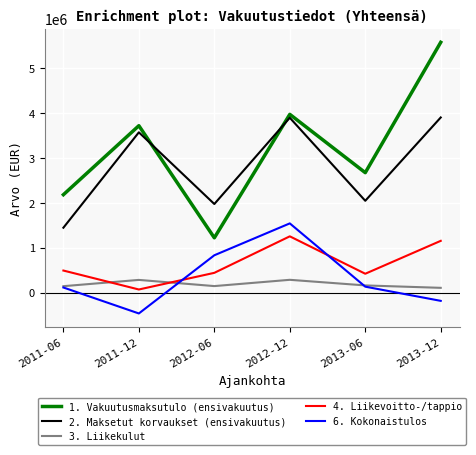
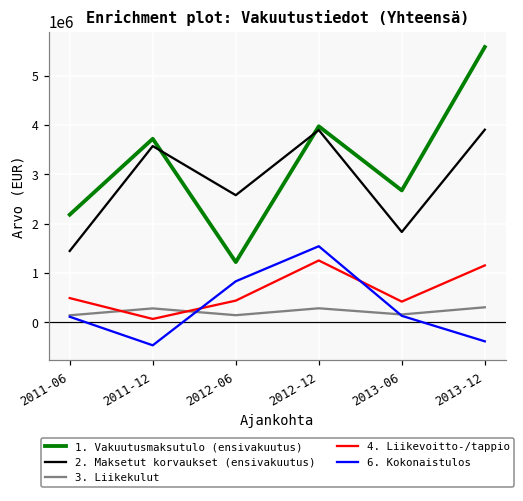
2. Maksetut korvaukset (ensivakuutus), 2012-06: 2000000 -> 2600000
2. Maksetut korvaukset (ensivakuutus), 2013-06: 2000000 -> 1800000
3. Liikekulut, 2013-12: 100000 -> 300000
6. Kokonaistulos, 2013-12: -200000 -> -400000
